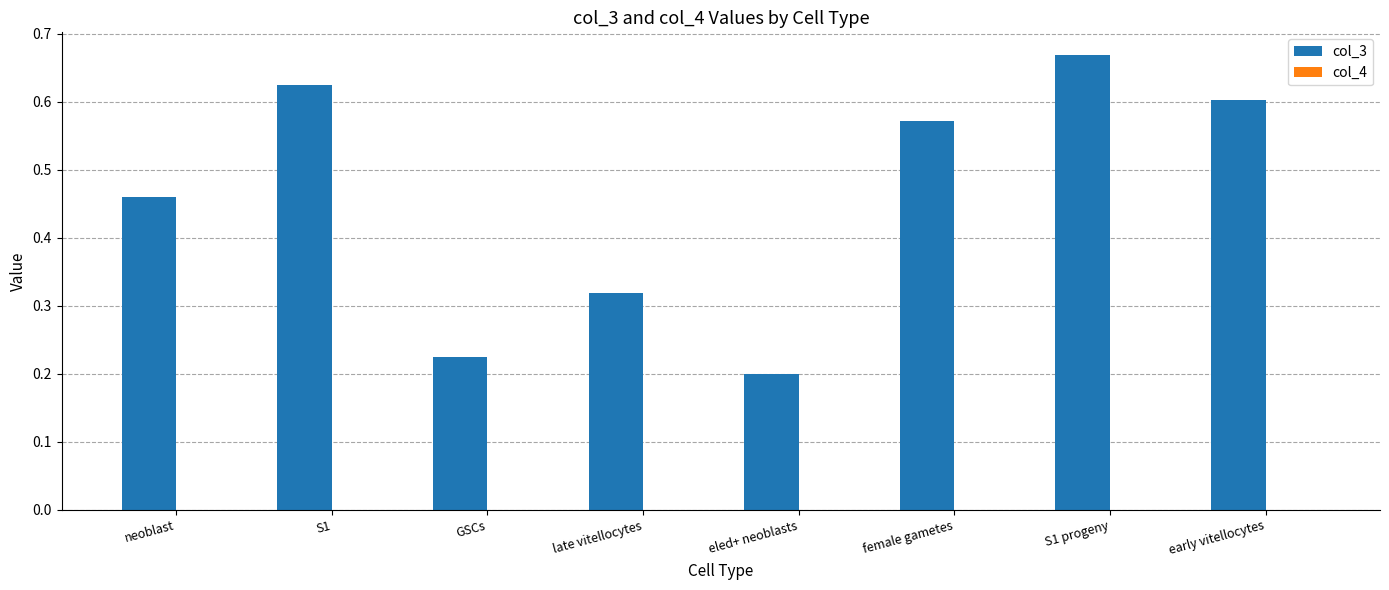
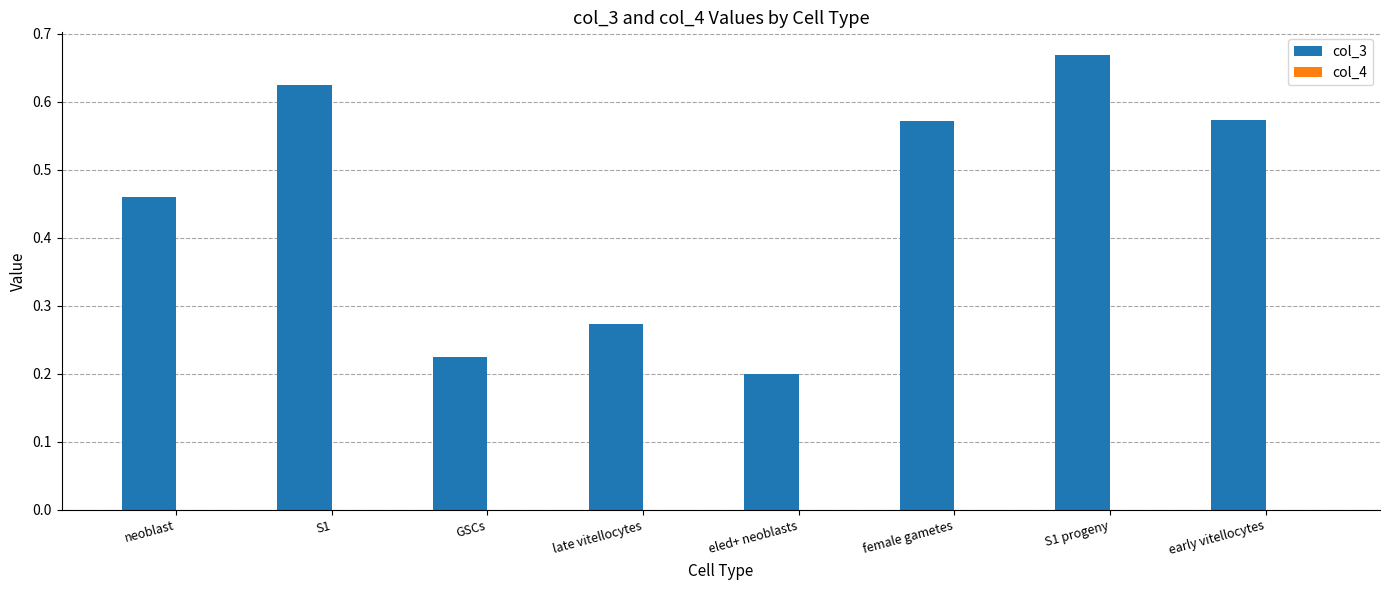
col_3, late vitellocytes: 0.32 -> 0.27
col_3, early vitellocytes: 0.60 -> 0.57
